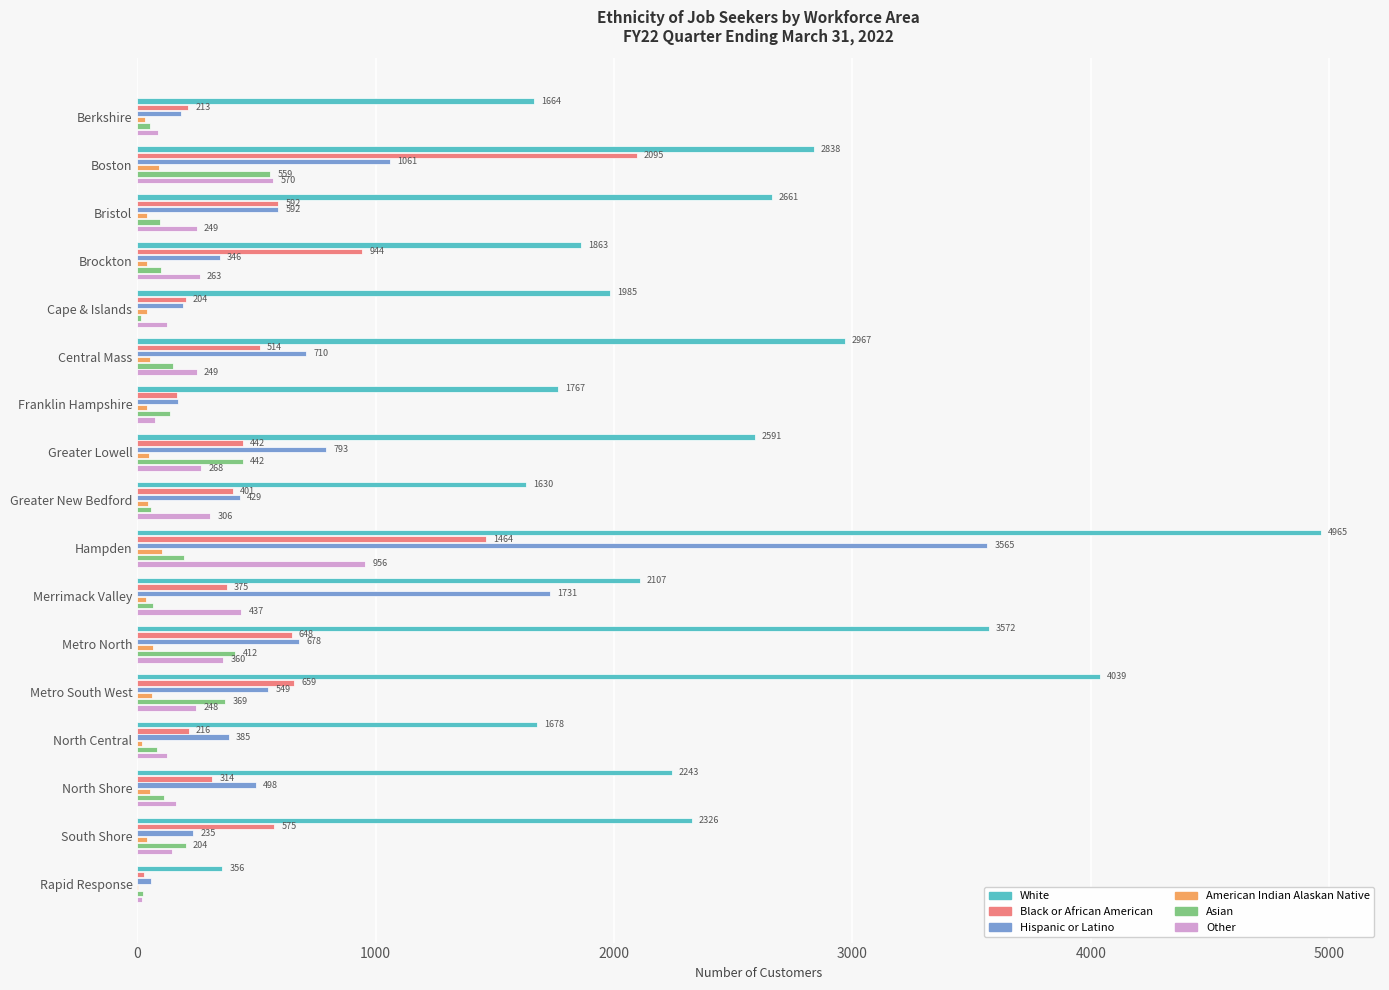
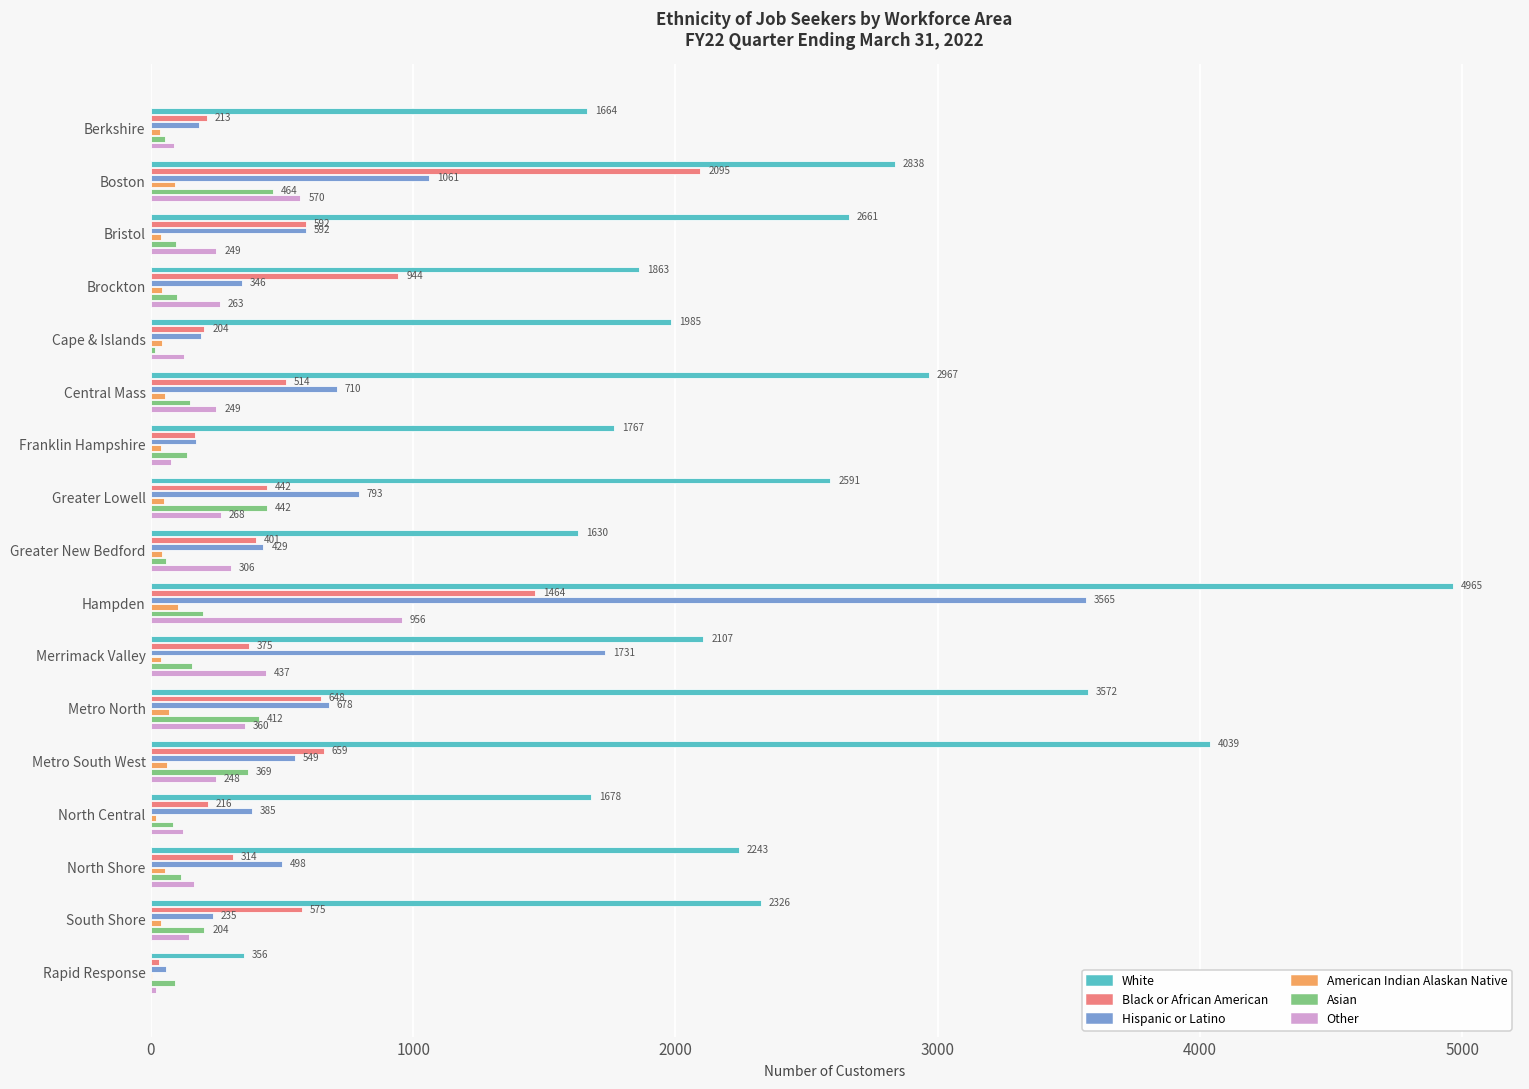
Asian, Boston: 559 -> 464
Asian, Merrimack Valley: 70 -> 160
Asian, Rapid Response: 20 -> 90
